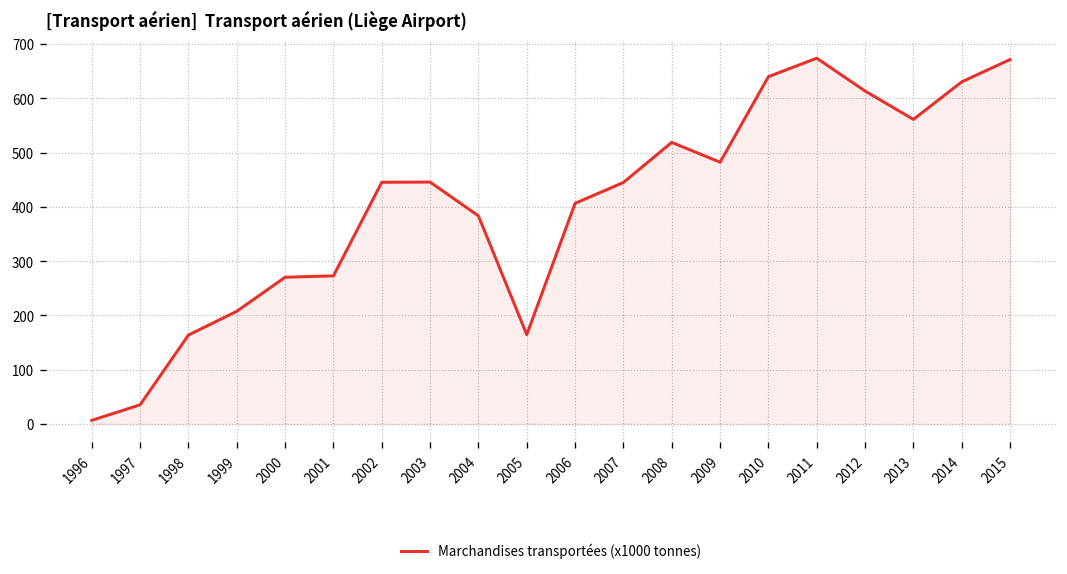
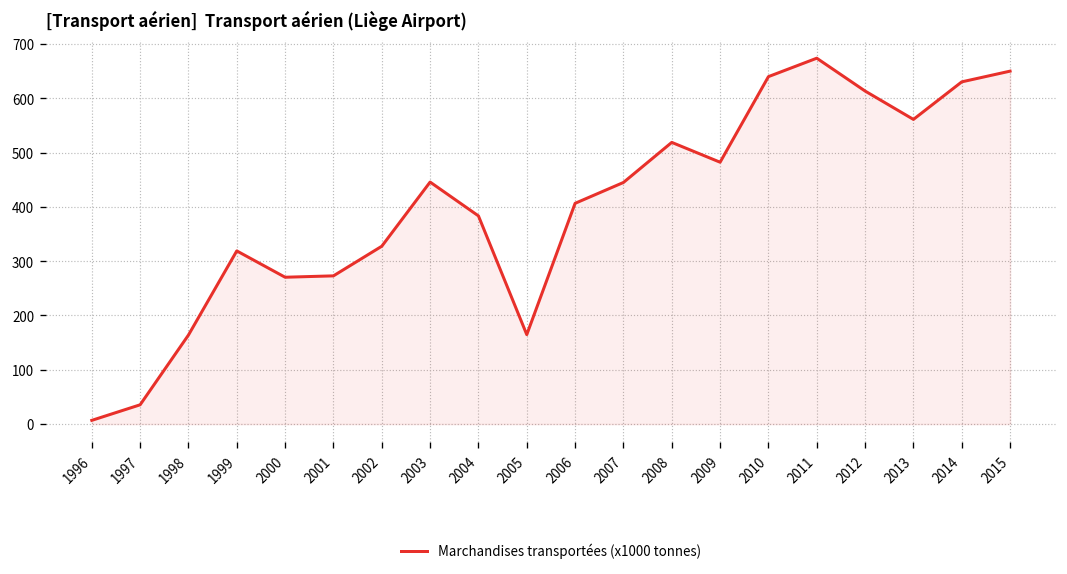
1999: 210 -> 320
2002: 450 -> 330
2015: 670 -> 650
